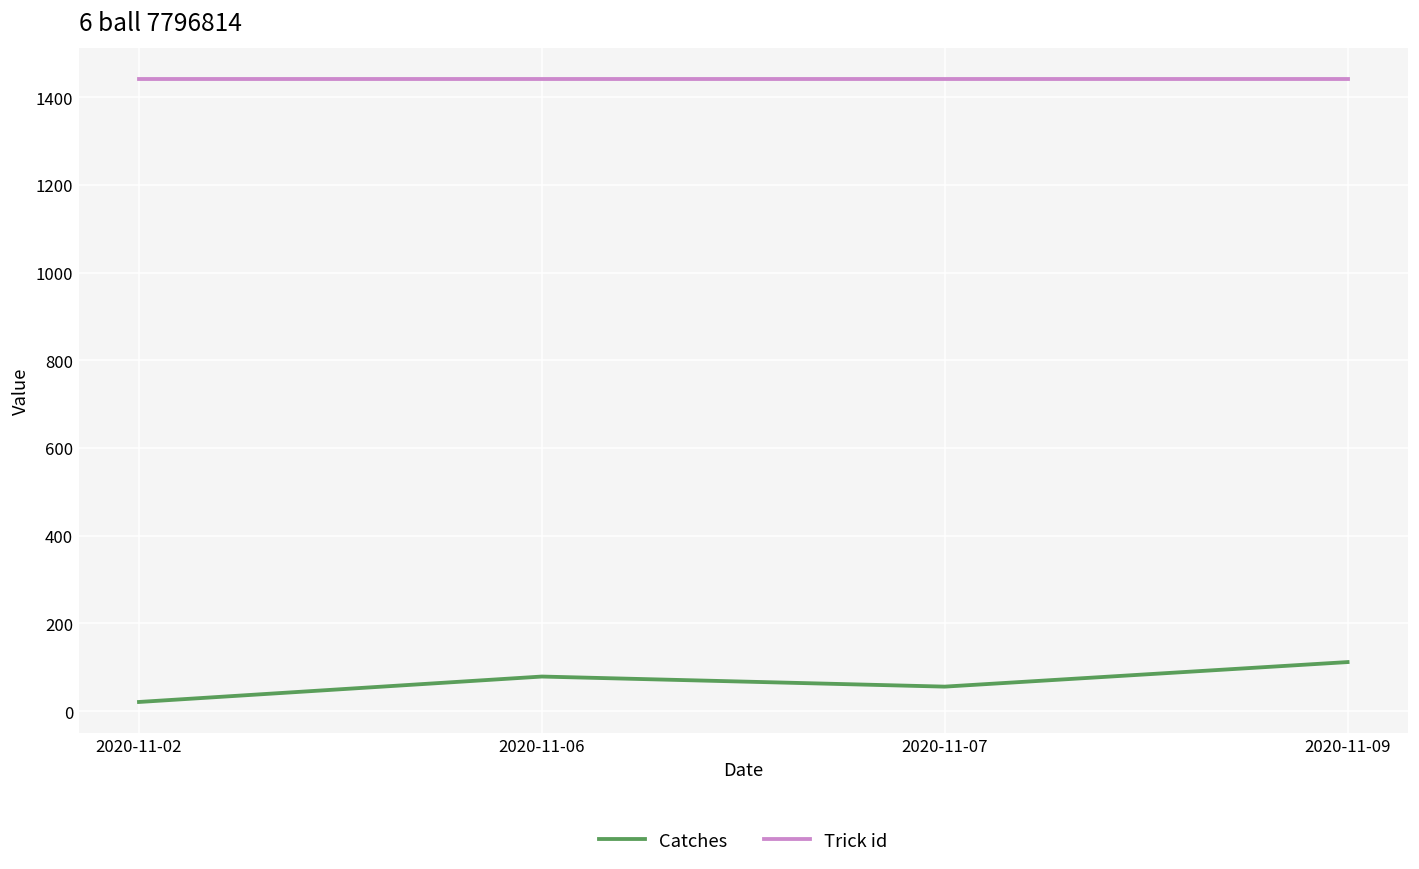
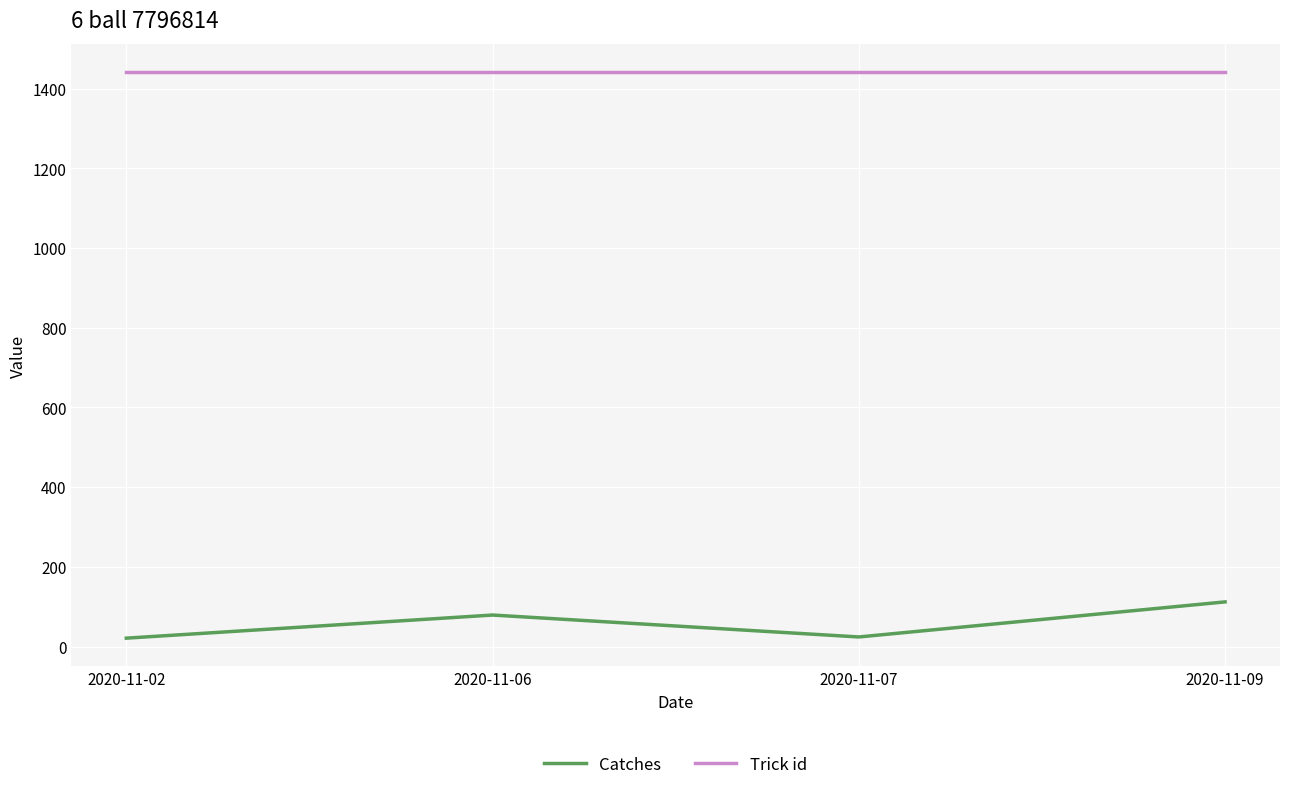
Catches, 2020-11-07: 60 -> 20
